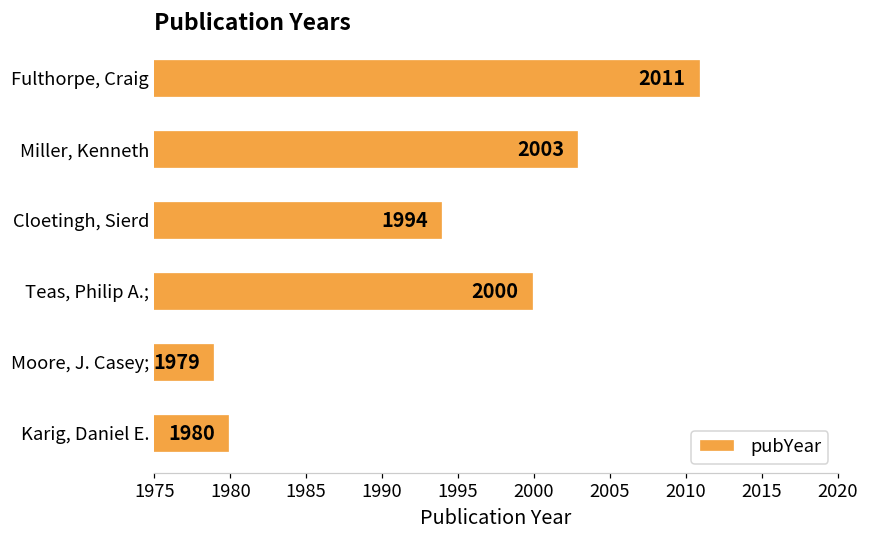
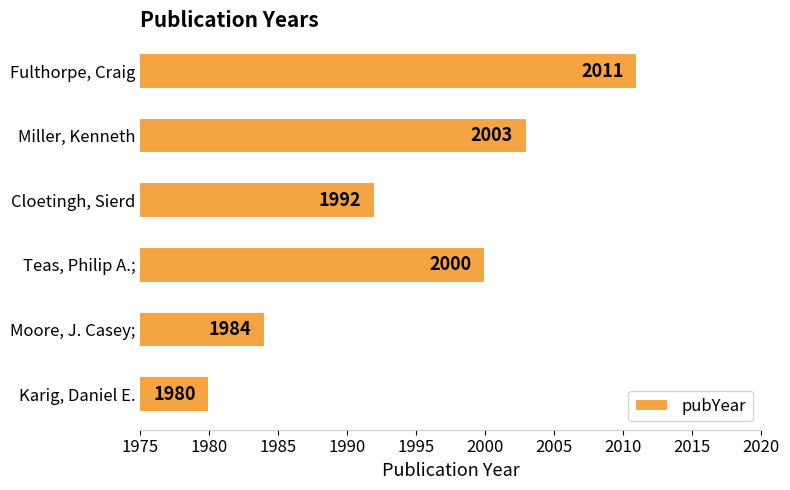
Cloetingh, Sierd: 1994 -> 1992
Moore, J. Casey;: 1979 -> 1984
